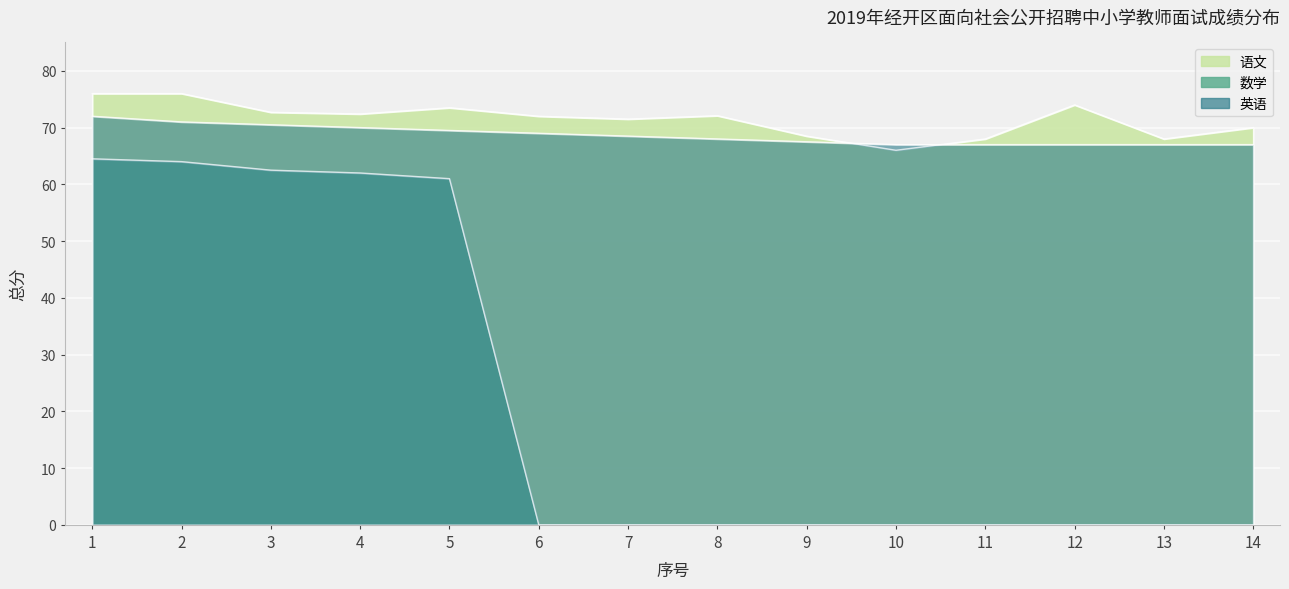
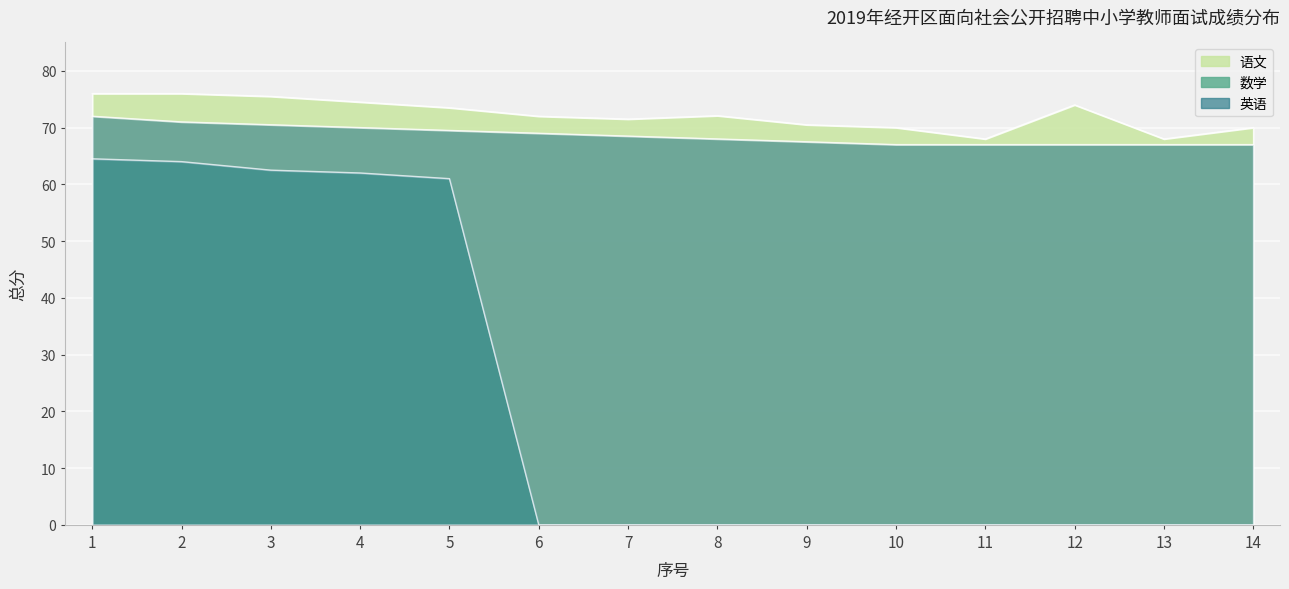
语文, 3: 73 -> 76
语文, 4: 72 -> 75
语文, 9: 69 -> 71
语文, 10: 66 -> 70
